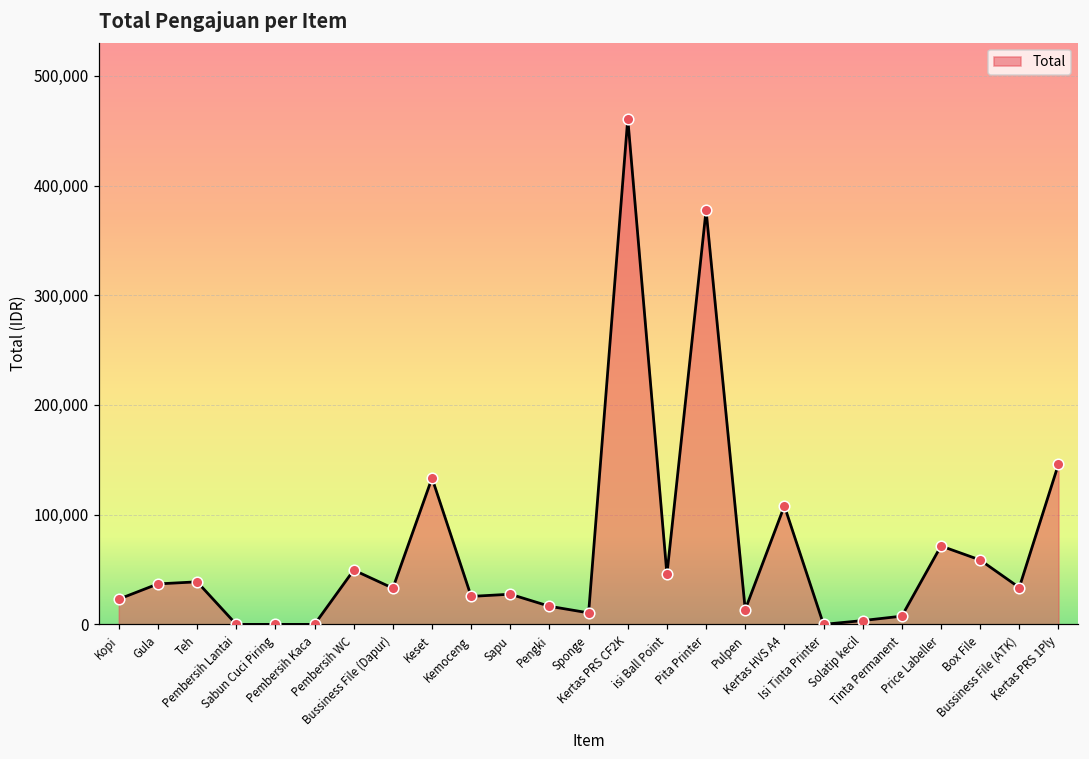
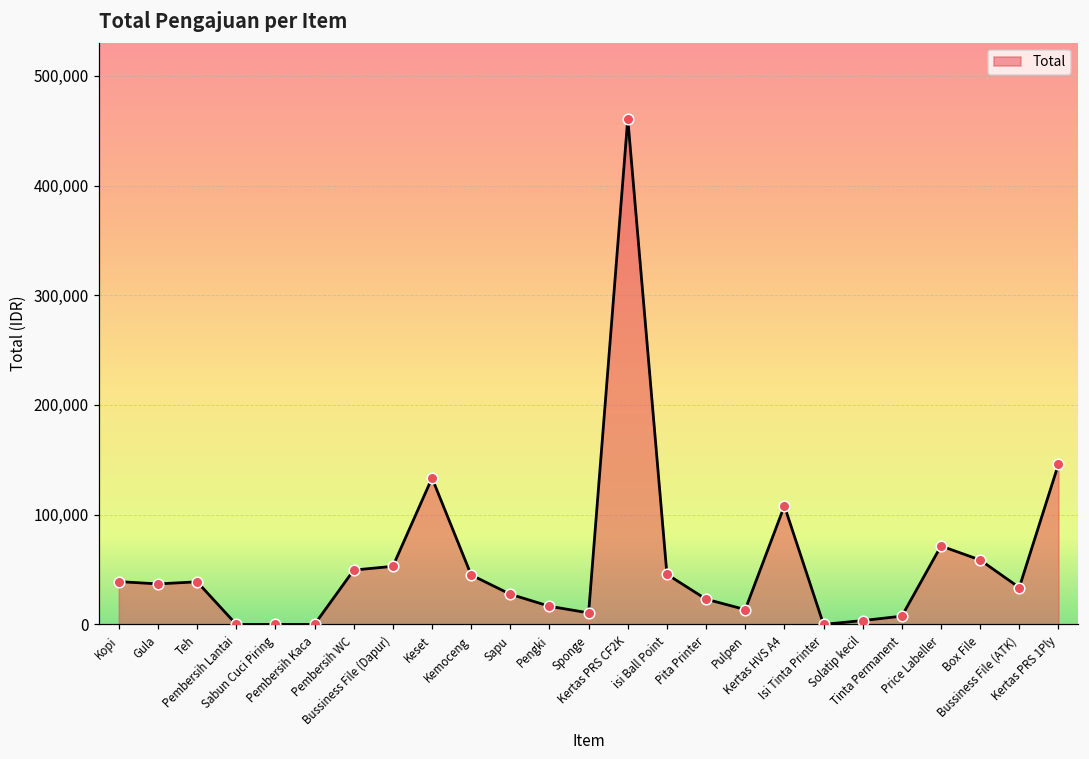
Kopi: 20,000 -> 40,000
Bussiness File (Dapur): 30,000 -> 50,000
Kemoceng: 30,000 -> 50,000
Pita Printer: 380,000 -> 20,000
